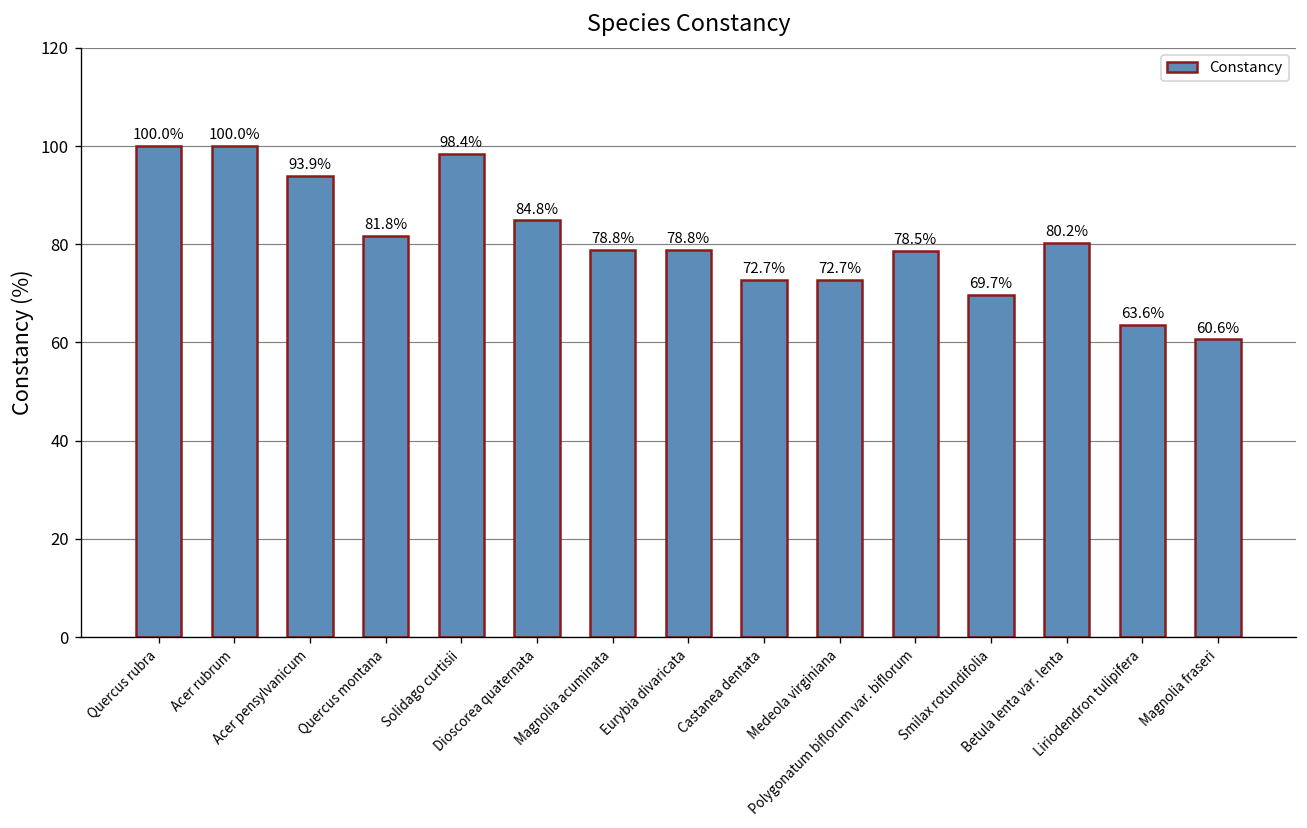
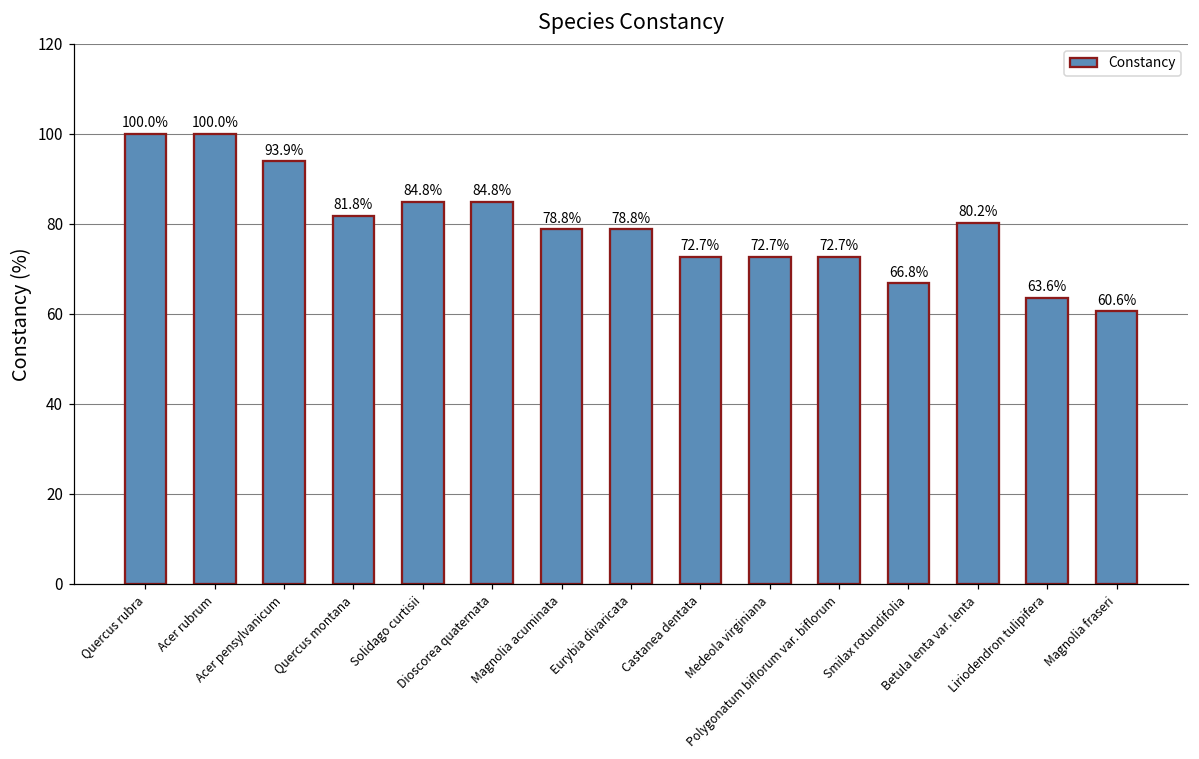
Solidago curtisii: 98.4% -> 84.8%
Polygonatum biflorum var. biflorum: 78.5% -> 72.7%
Smilax rotundifolia: 69.7% -> 66.8%
